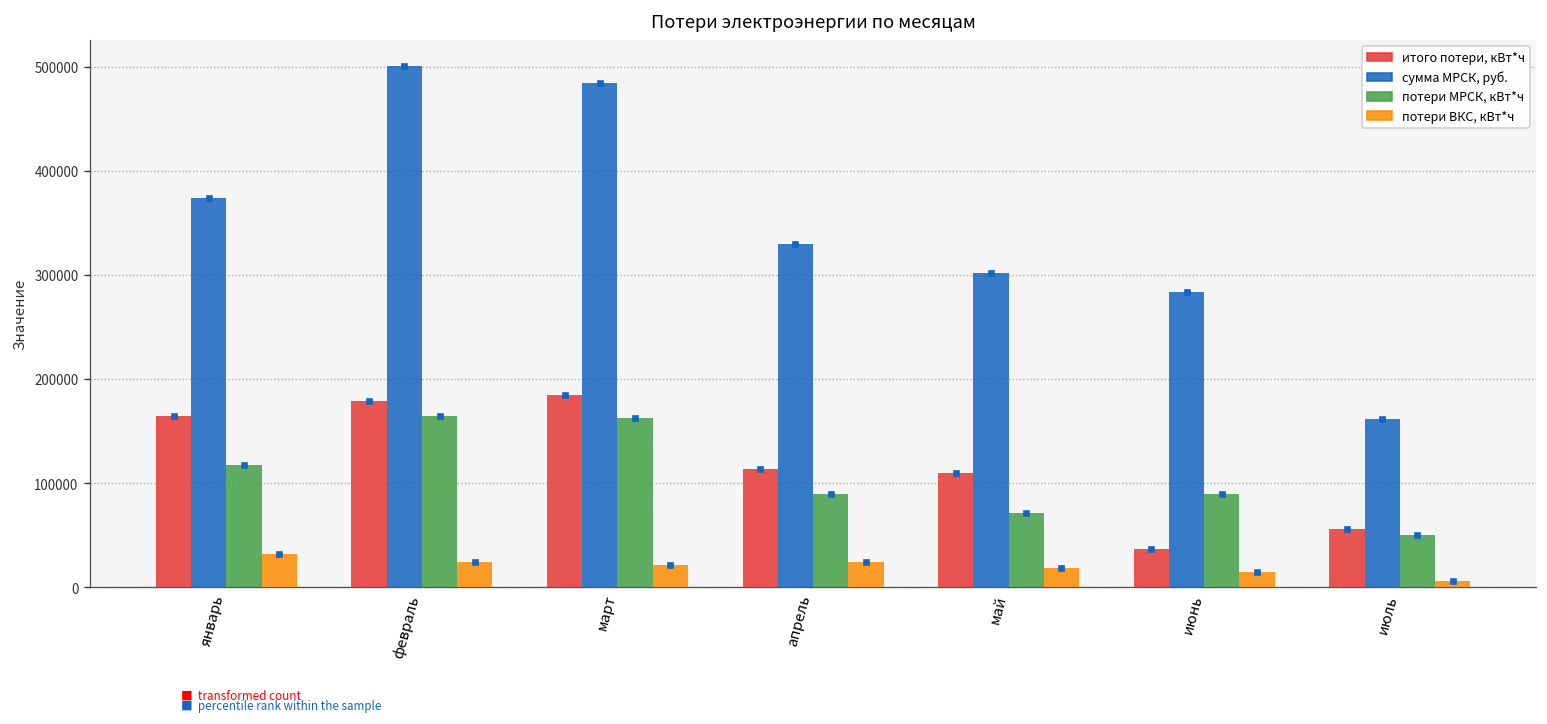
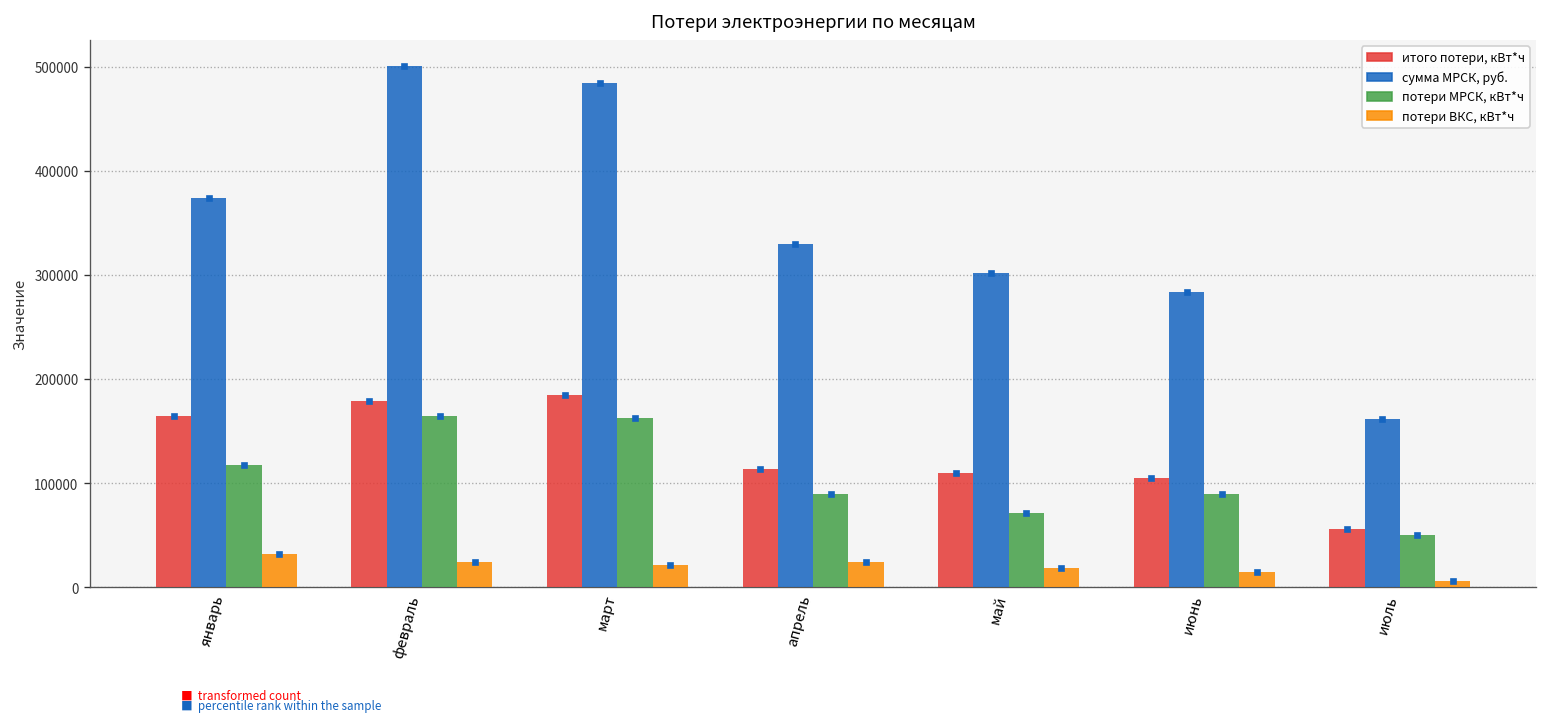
итого потери, кВт*ч, июнь: 40000 -> 100000
